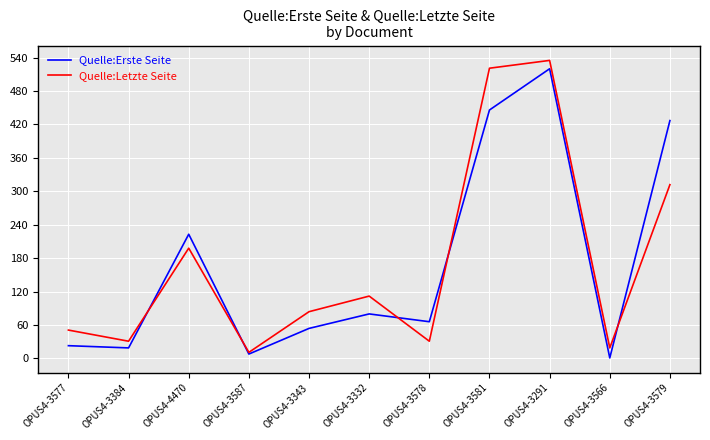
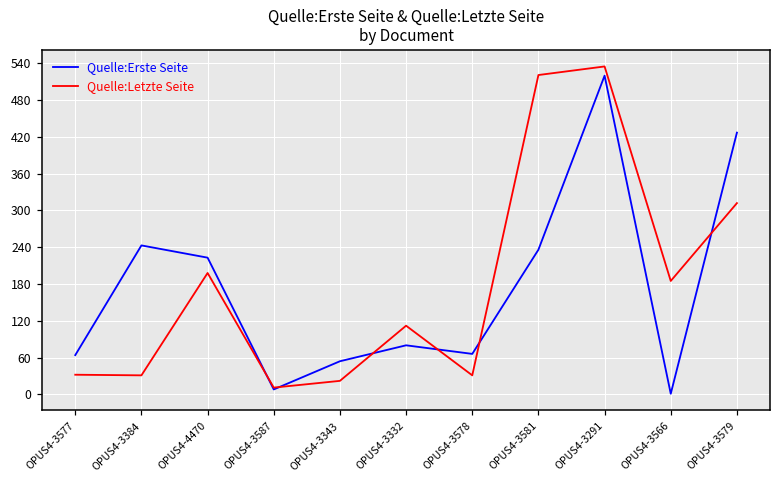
Quelle:Erste Seite, OPUS4-3577: 20 -> 60
Quelle:Letzte Seite, OPUS4-3577: 50 -> 30
Quelle:Erste Seite, OPUS4-3384: 20 -> 240
Quelle:Letzte Seite, OPUS4-3343: 80 -> 20
Quelle:Erste Seite, OPUS4-3581: 450 -> 240
Quelle:Letzte Seite, OPUS4-3566: 20 -> 190
